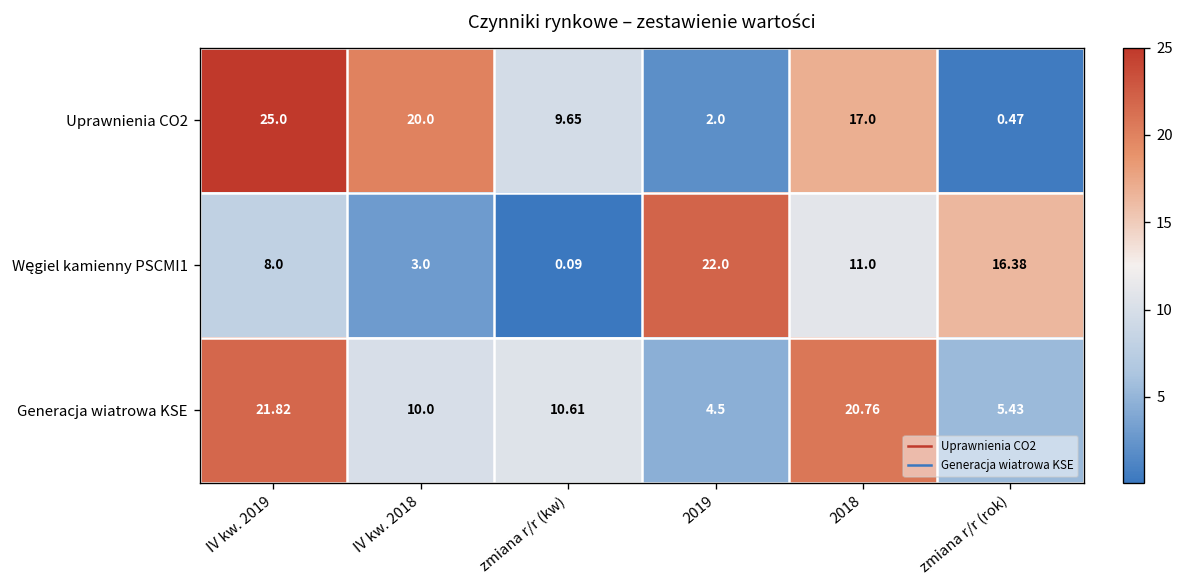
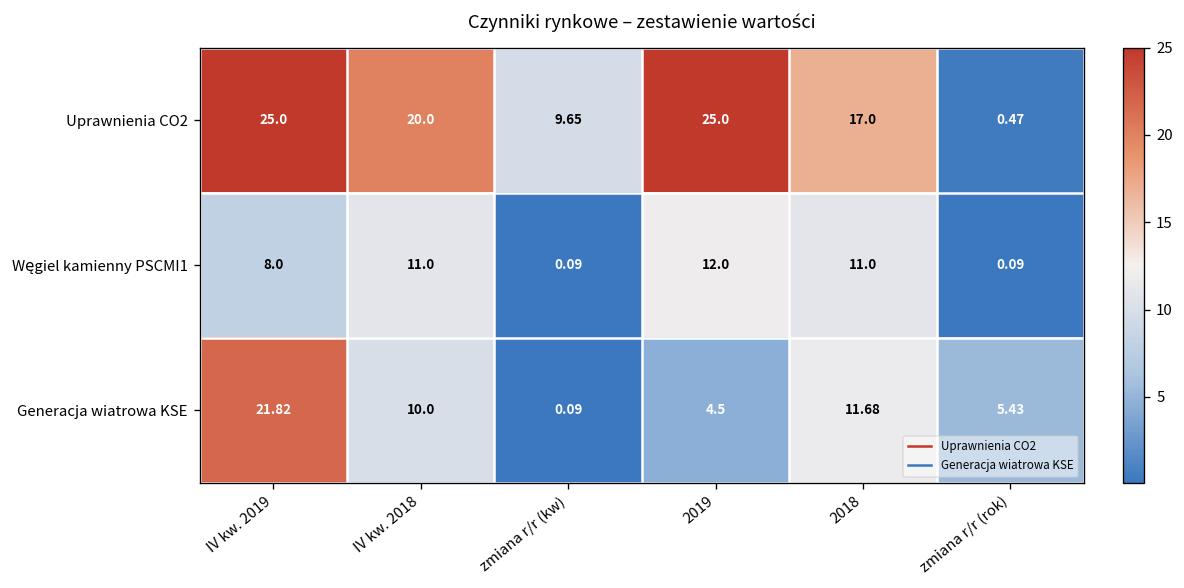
Uprawnienia CO2, 2019: 2.0 -> 25.0
Węgiel kamienny PSCMI1, IV kw. 2018: 3.0 -> 11.0
Węgiel kamienny PSCMI1, 2019: 22.0 -> 12.0
Węgiel kamienny PSCMI1, zmiana r/r (rok): 16.38 -> 0.09
Generacja wiatrowa KSE, zmiana r/r (kw): 10.61 -> 0.09
Generacja wiatrowa KSE, 2018: 20.76 -> 11.68
